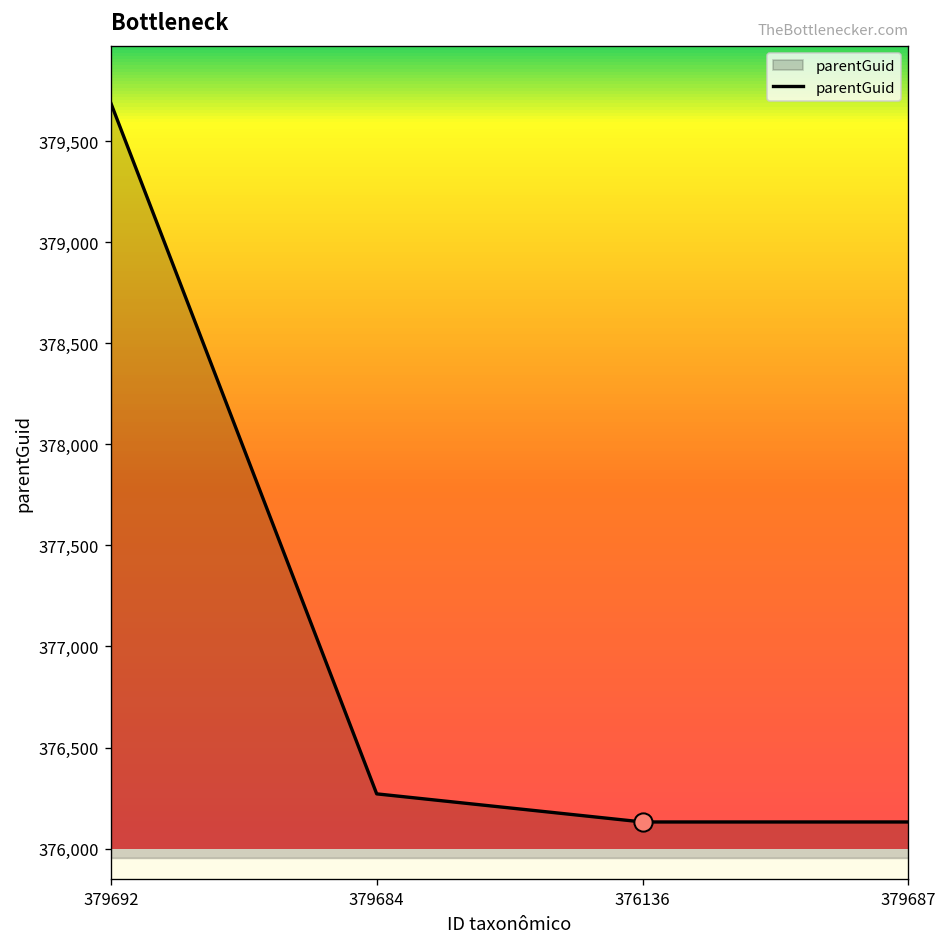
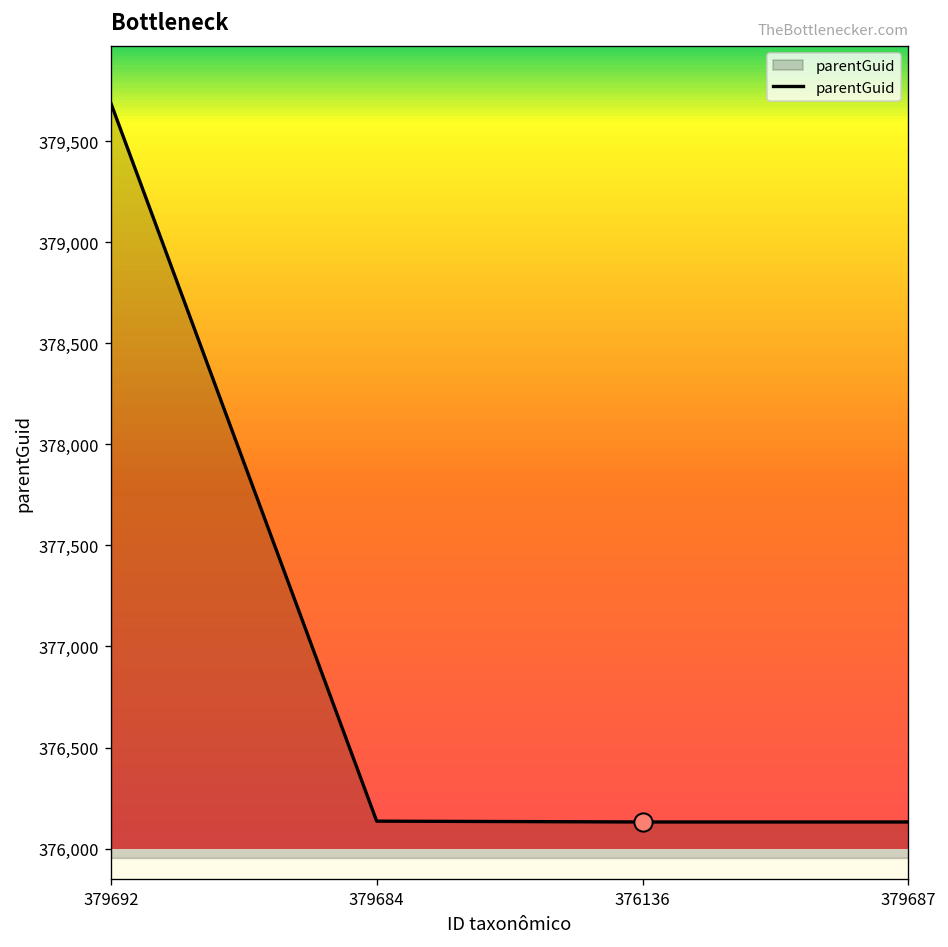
parentGuid, 379684: 376,270 -> 376,140
